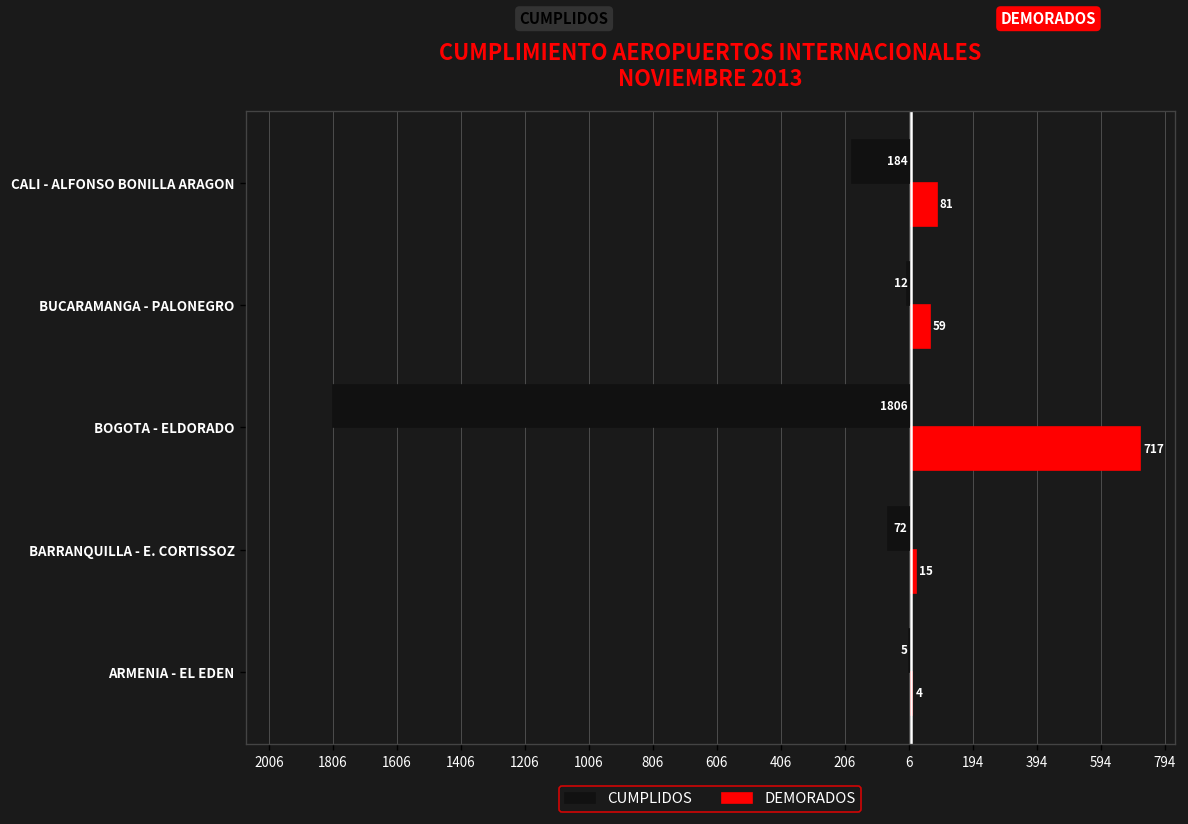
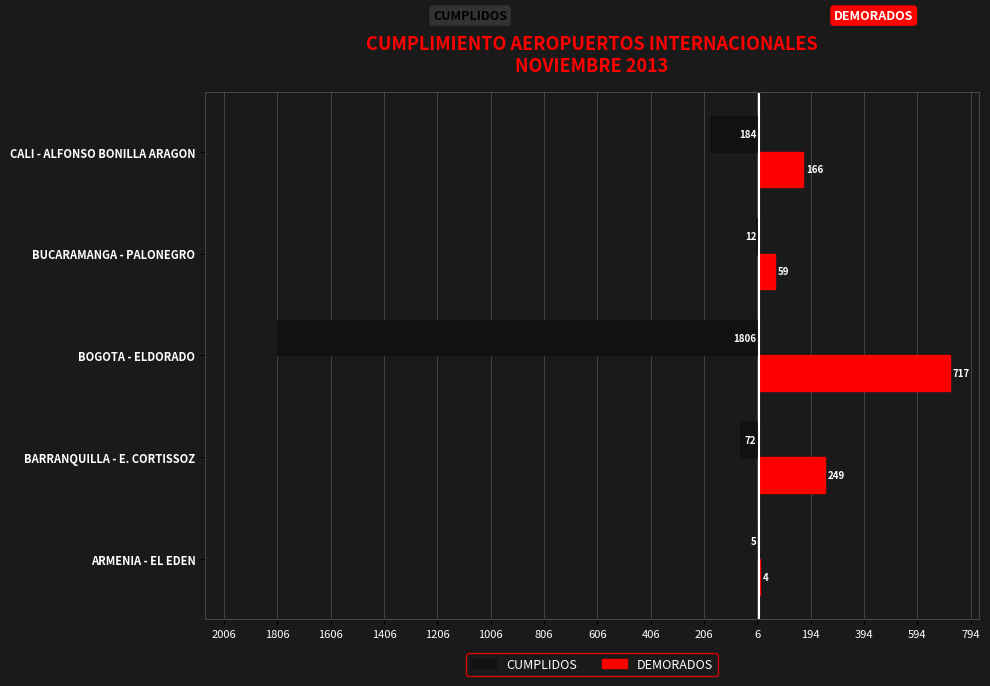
DEMORADOS, CALI - ALFONSO BONILLA ARAGON: 81 -> 166
DEMORADOS, BARRANQUILLA - E. CORTISSOZ: 15 -> 249
